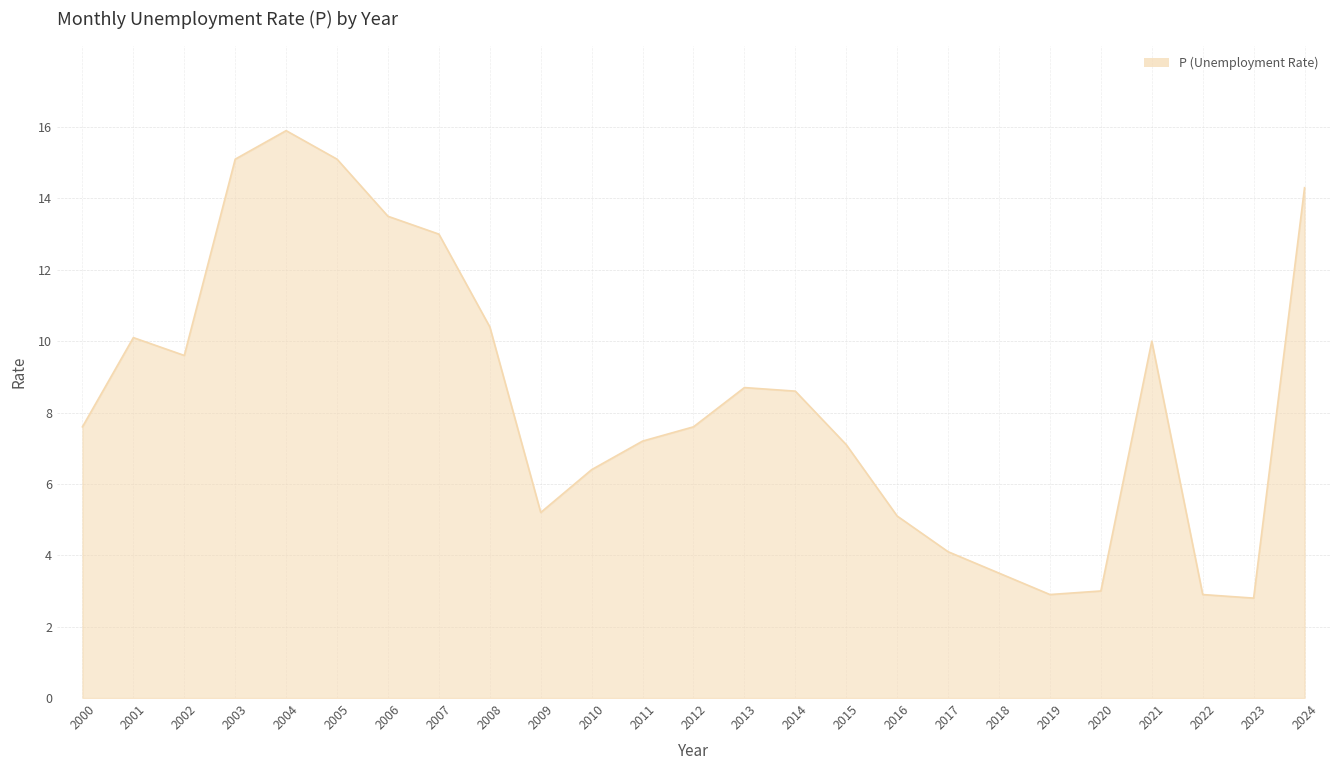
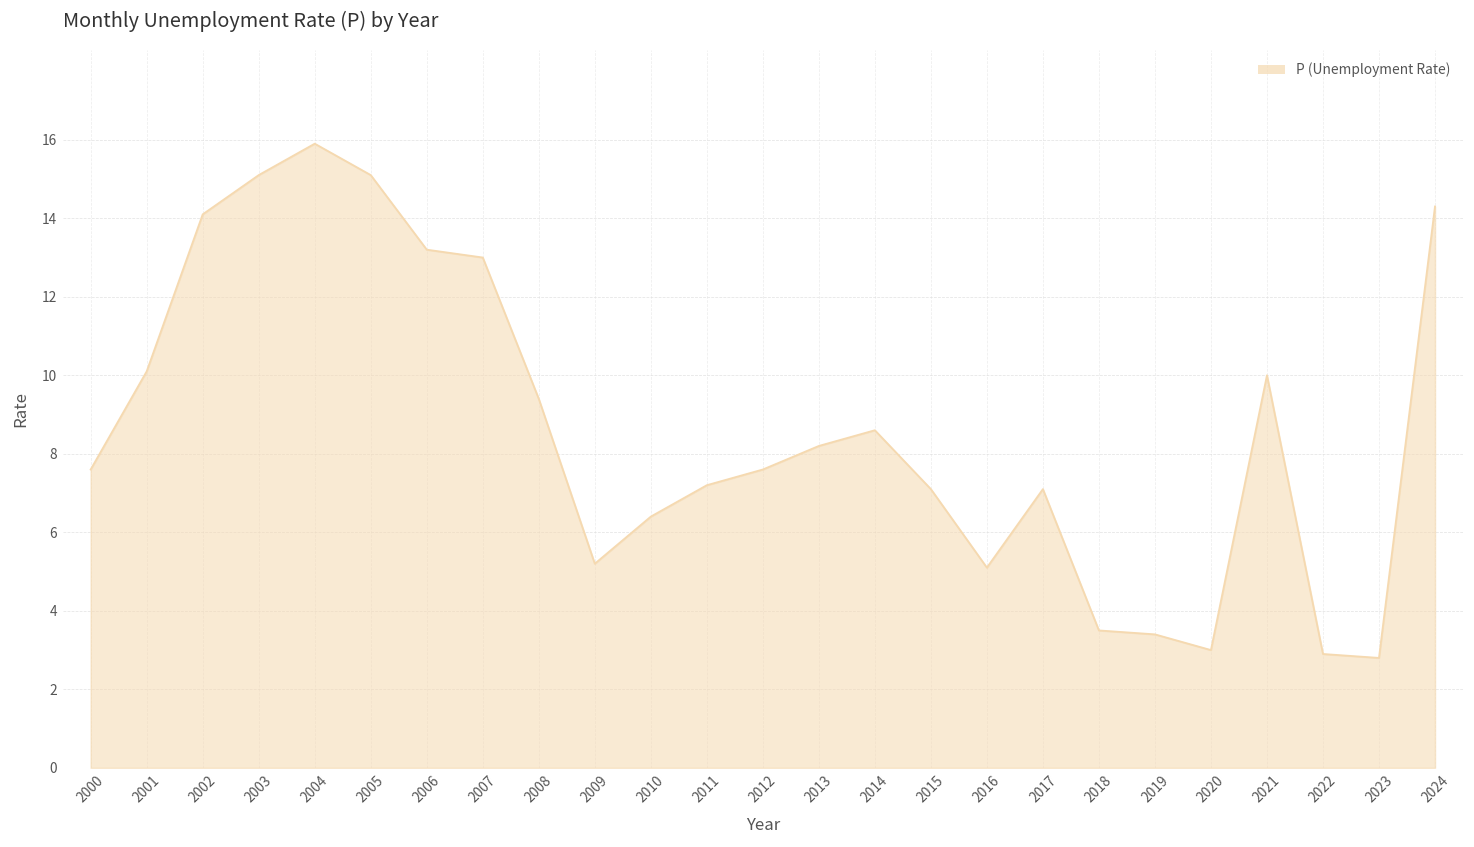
2002: 9.6 -> 14.1
2006: 13.5 -> 13.2
2008: 10.4 -> 9.4
2013: 8.7 -> 8.2
2017: 4.1 -> 7.1
2019: 2.9 -> 3.4
